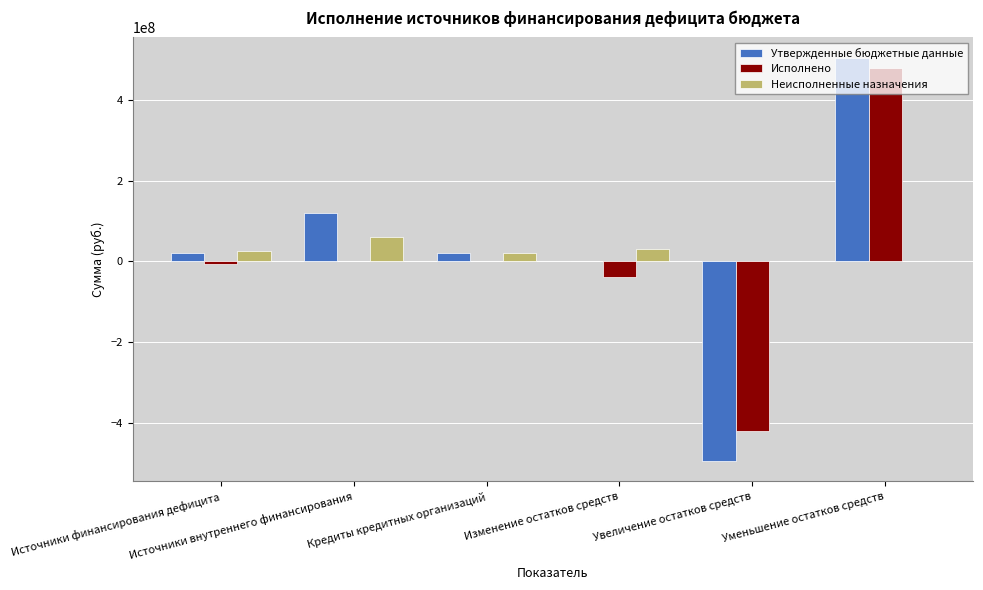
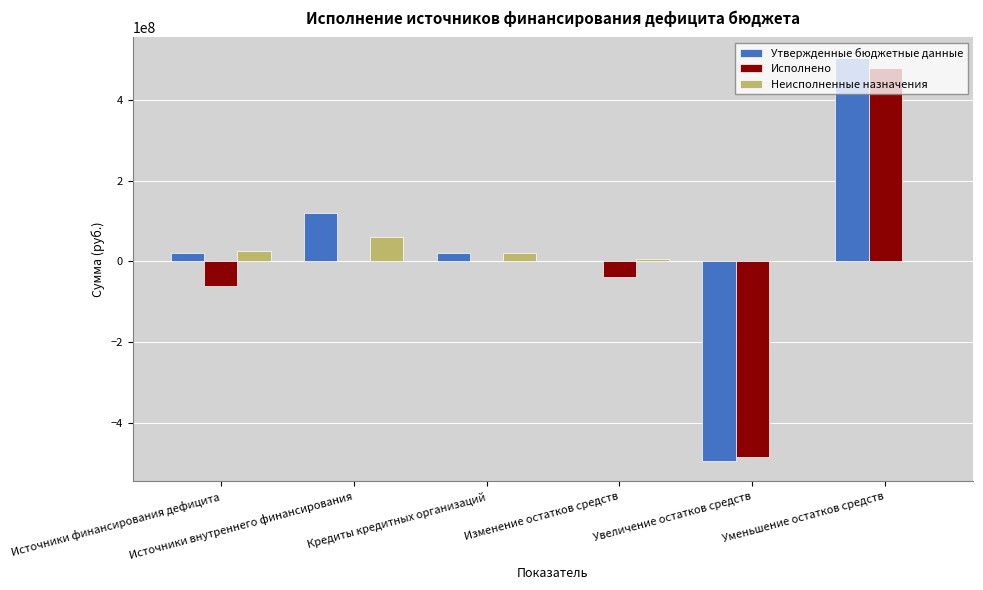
Исполнено, Источники финансирования дефицита: -10000000 -> -60000000
Неисполненные назначения, Изменение остатков средств: 30000000 -> 10000000
Исполнено, Увеличение остатков средств: -420000000 -> -480000000
